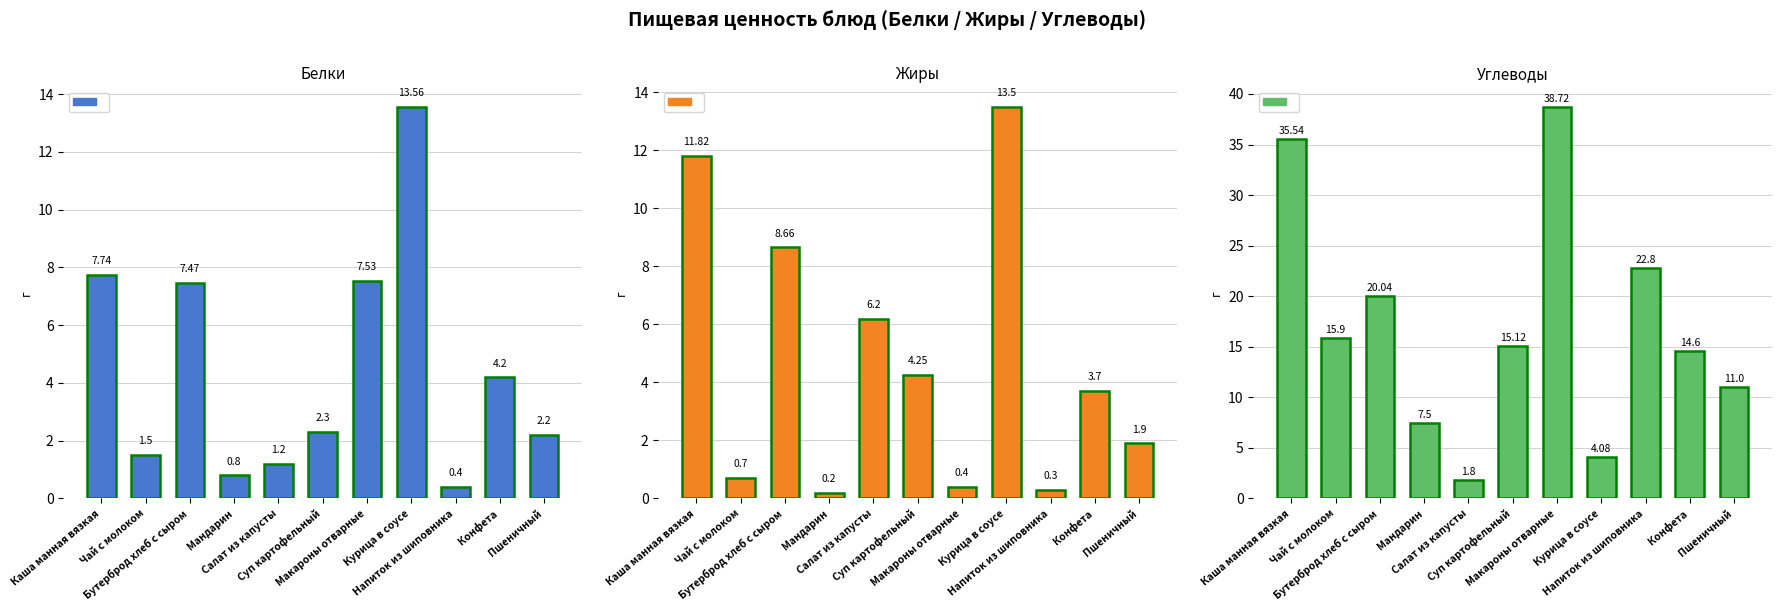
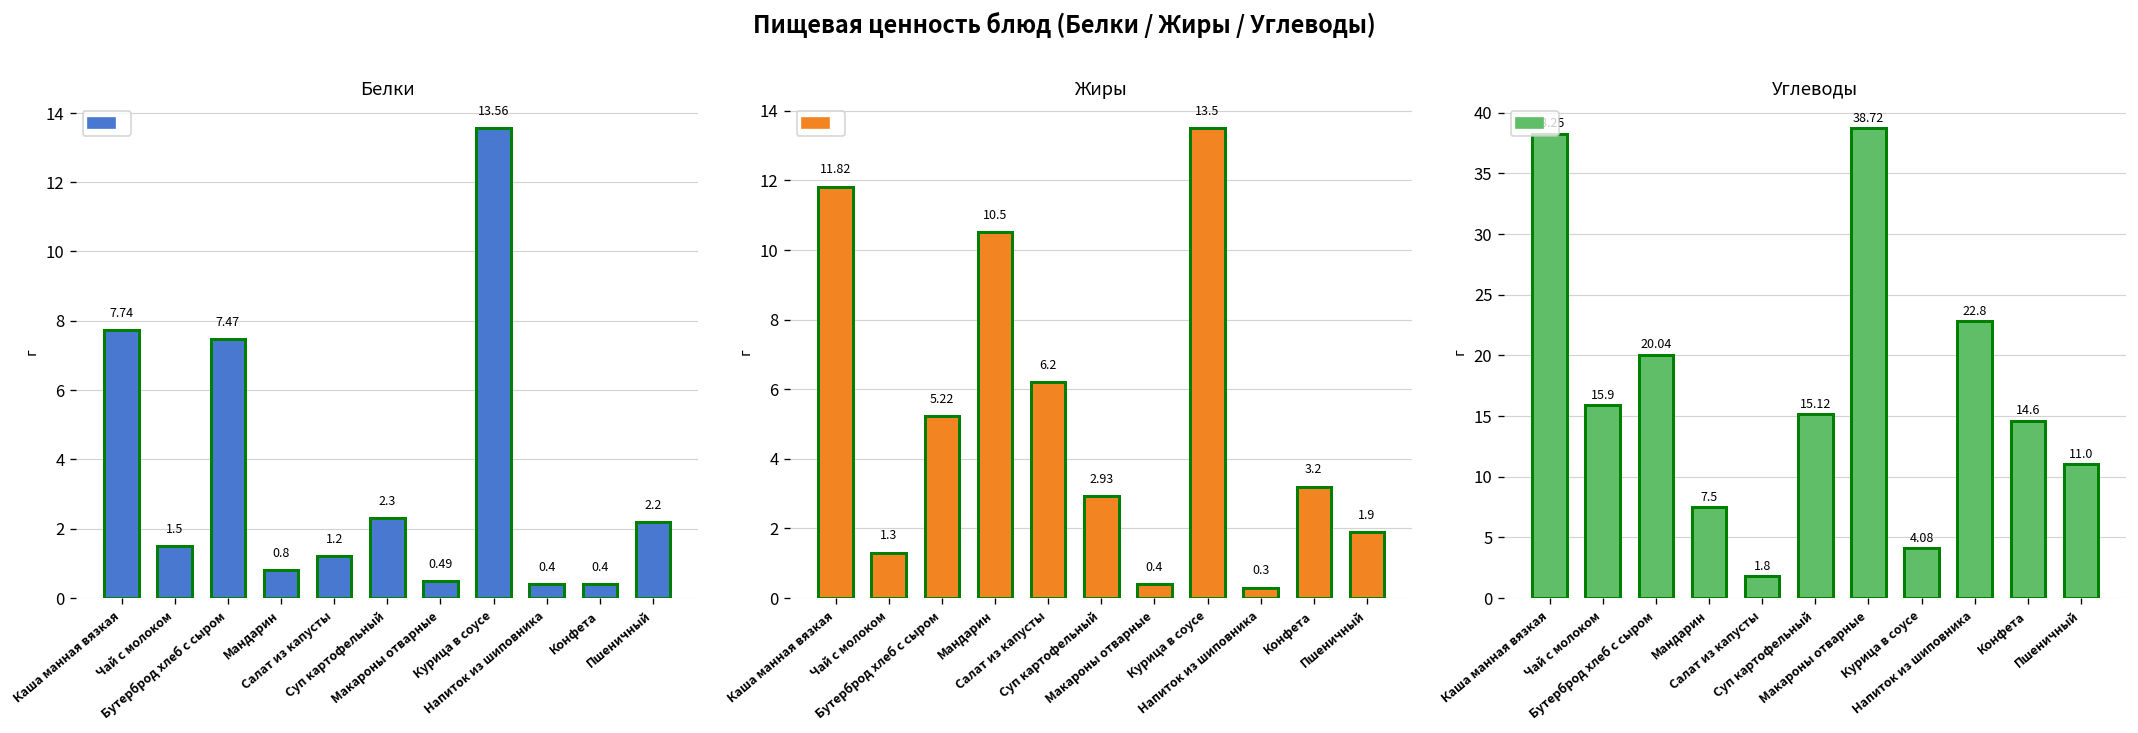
Белки, Макароны отварные: 7.53 -> 0.49
Белки, Конфета: 4.2 -> 0.4
Жиры, Чай с молоком: 0.7 -> 1.3
Жиры, Бутерброд хлеб с сыром: 8.66 -> 5.22
Жиры, Мандарин: 0.2 -> 10.5
Жиры, Суп картофельный: 4.25 -> 2.93
Жиры, Конфета: 3.7 -> 3.2
Углеводы, Каша манная вязкая: 35.54 -> 38.25
